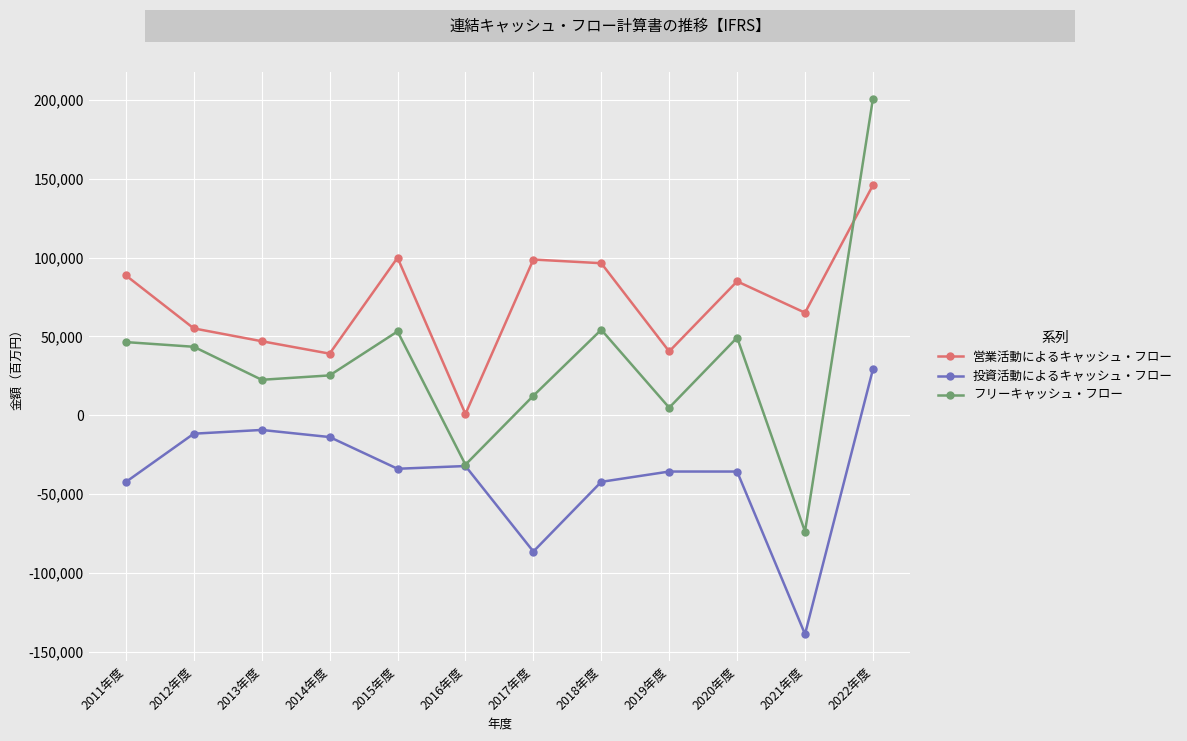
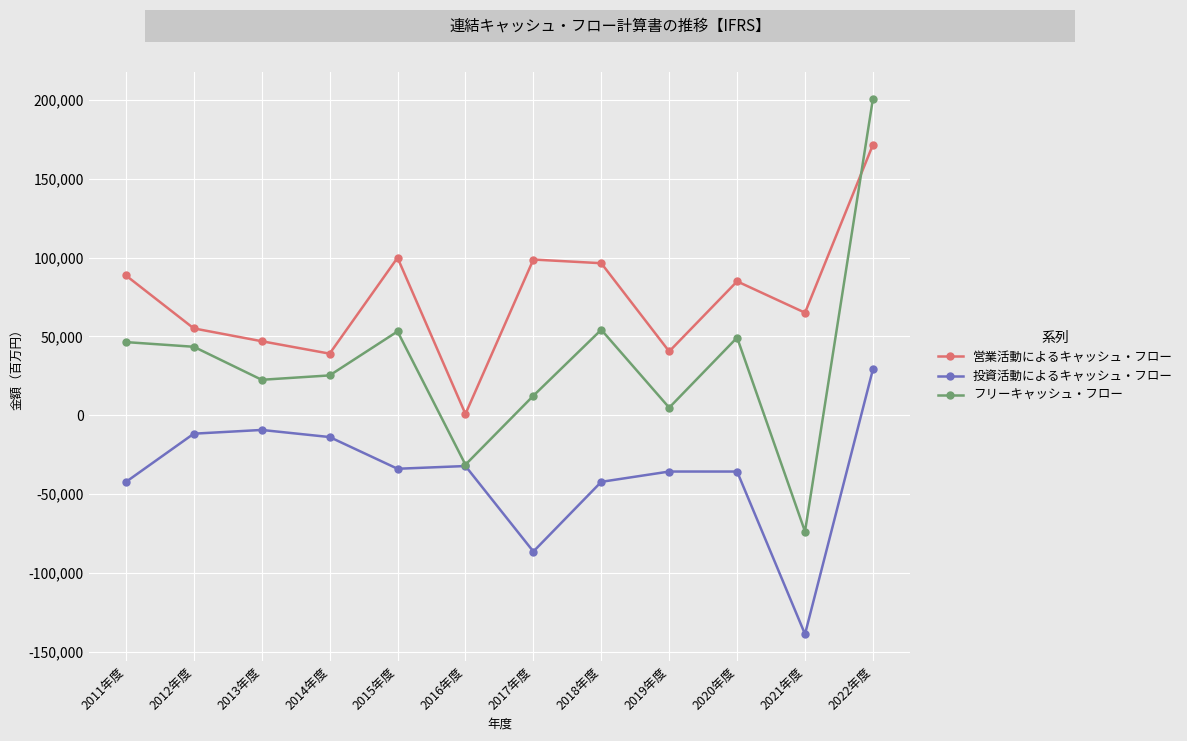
営業活動によるキャッシュ・フロー, 2022年度: 146,000 -> 172,000
